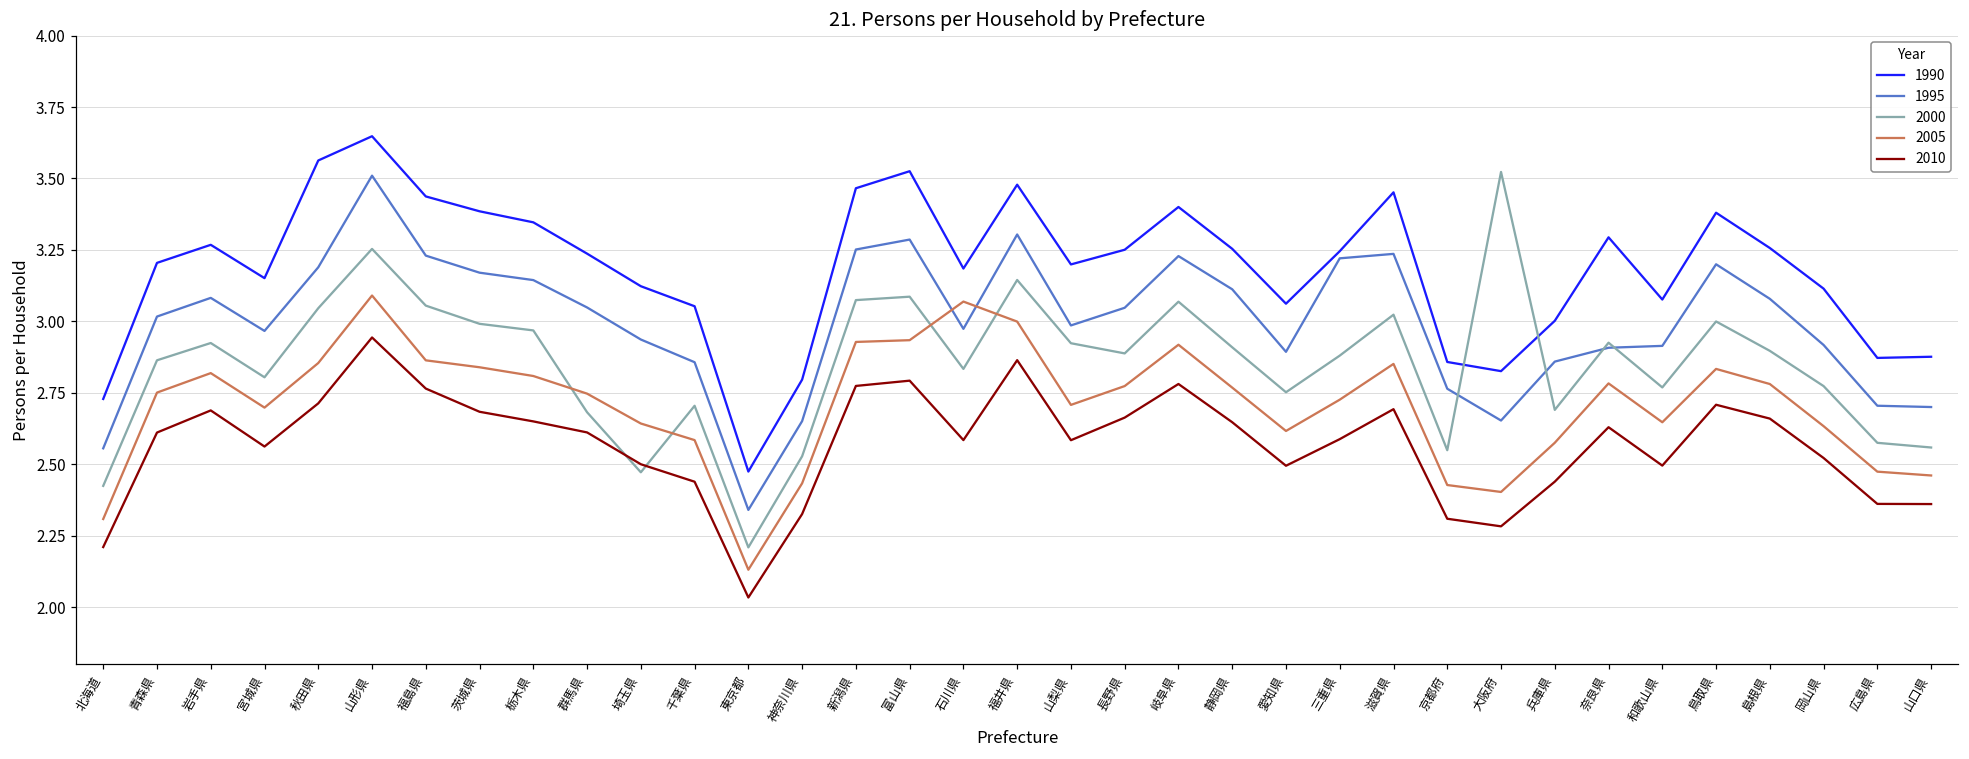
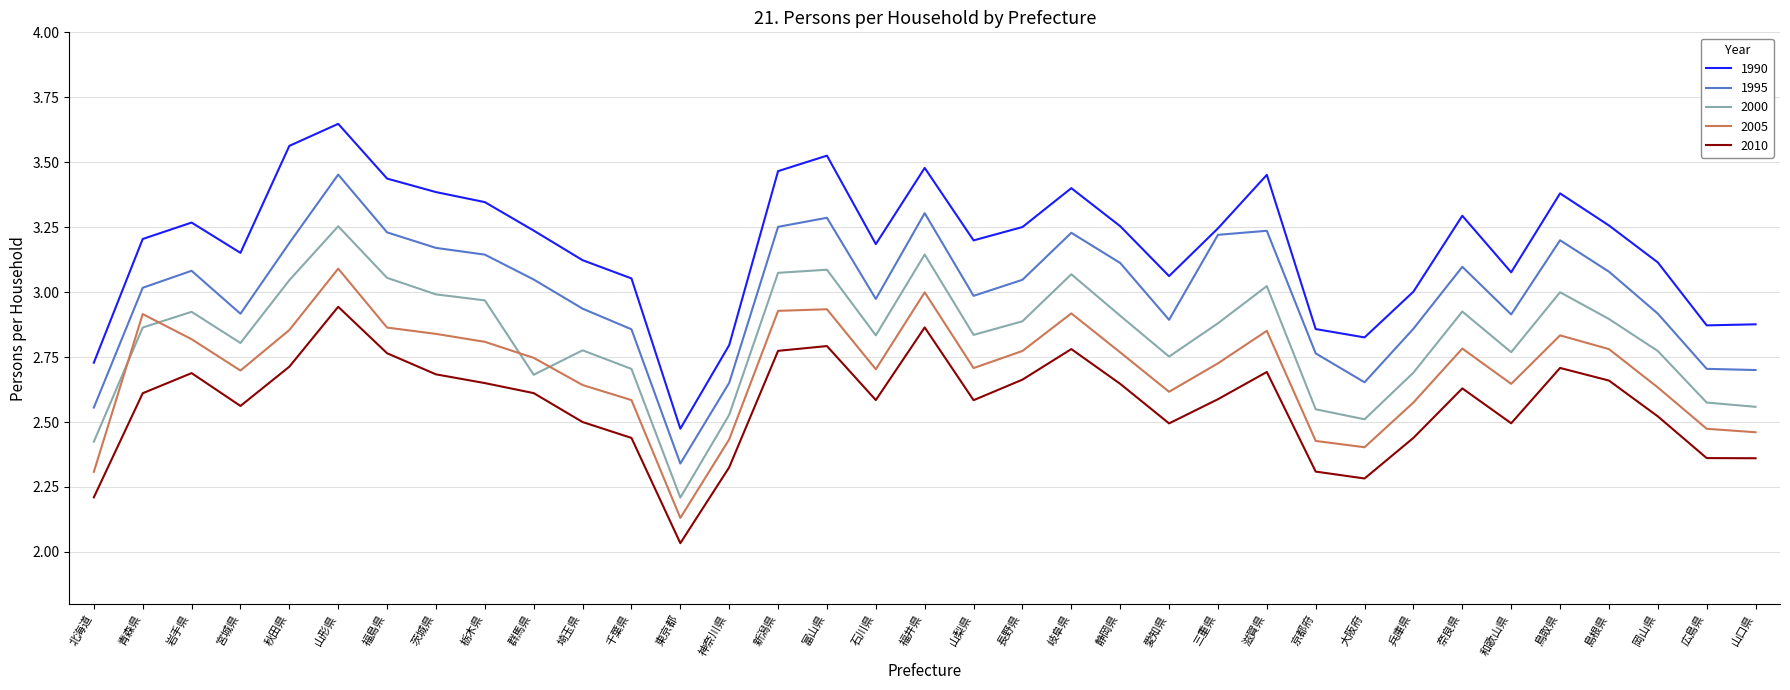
2005, 青森県: 2.75 -> 2.92
1995, 宮城県: 2.97 -> 2.92
1995, 山形県: 3.51 -> 3.45
2000, 埼玉県: 2.47 -> 2.78
2005, 石川県: 3.07 -> 2.70
2000, 山梨県: 2.92 -> 2.84
2000, 大阪府: 3.52 -> 2.51
1995, 奈良県: 2.91 -> 3.10
